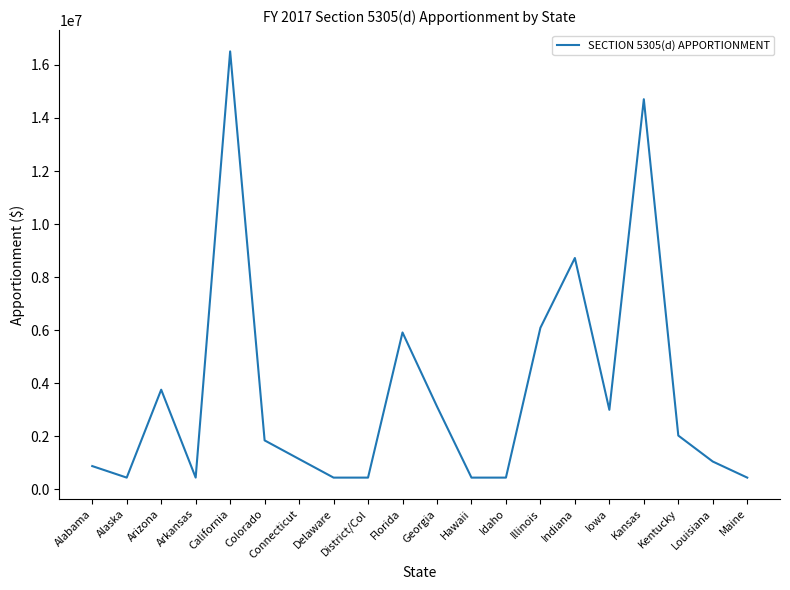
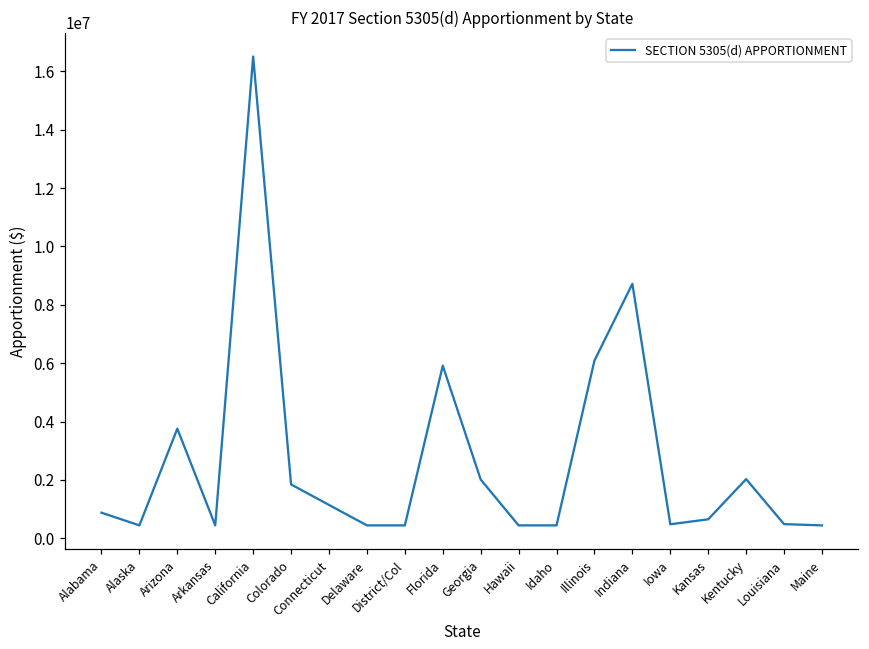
Georgia: 3100000 -> 2000000
Iowa: 3000000 -> 500000
Kansas: 14700000 -> 600000
Louisiana: 1000000 -> 500000
